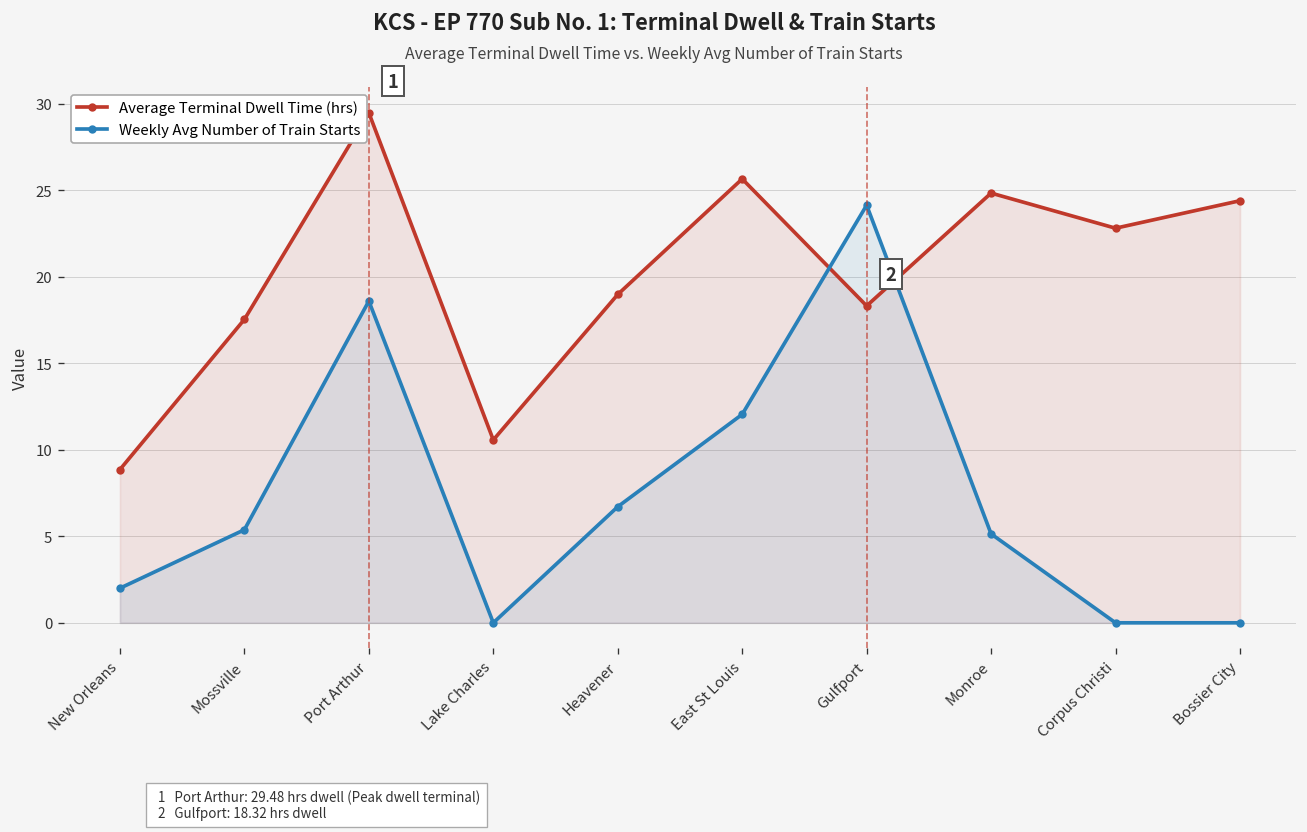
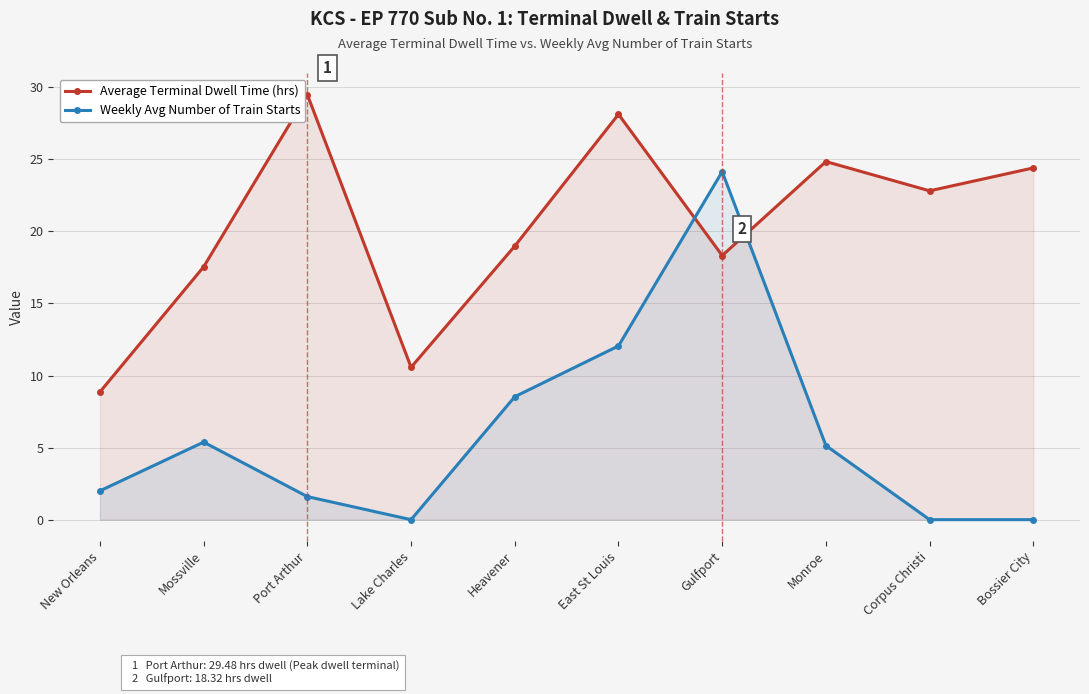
Weekly Avg Number of Train Starts, Port Arthur: 18.6 -> 1.6
Weekly Avg Number of Train Starts, Heavener: 6.7 -> 8.5
Average Terminal Dwell Time (hrs), East St Louis: 25.7 -> 28.1
